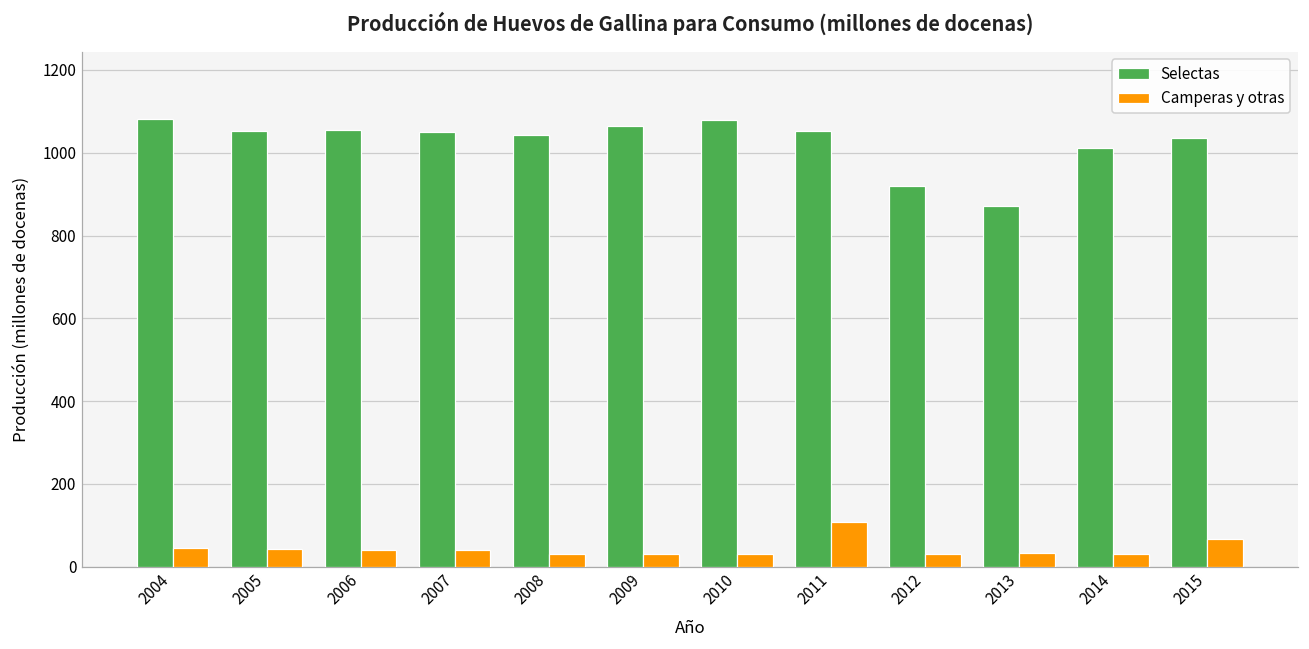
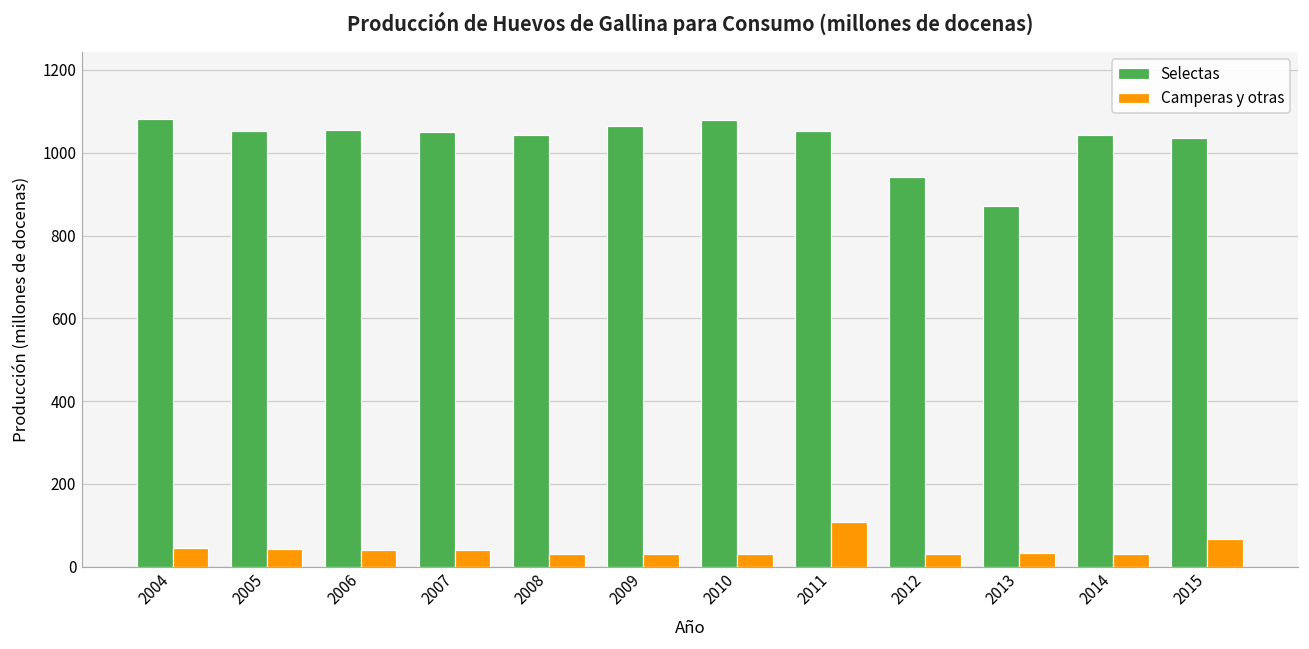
Selectas, 2012: 920 -> 940
Selectas, 2014: 1010 -> 1040
